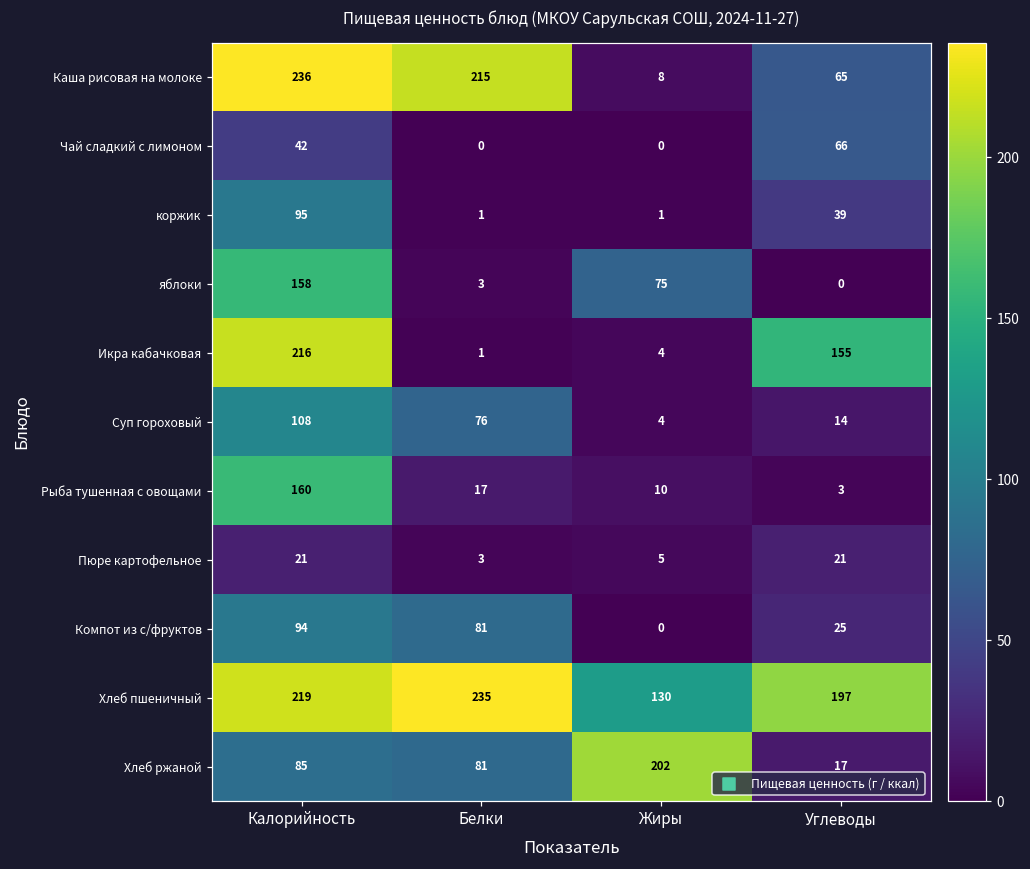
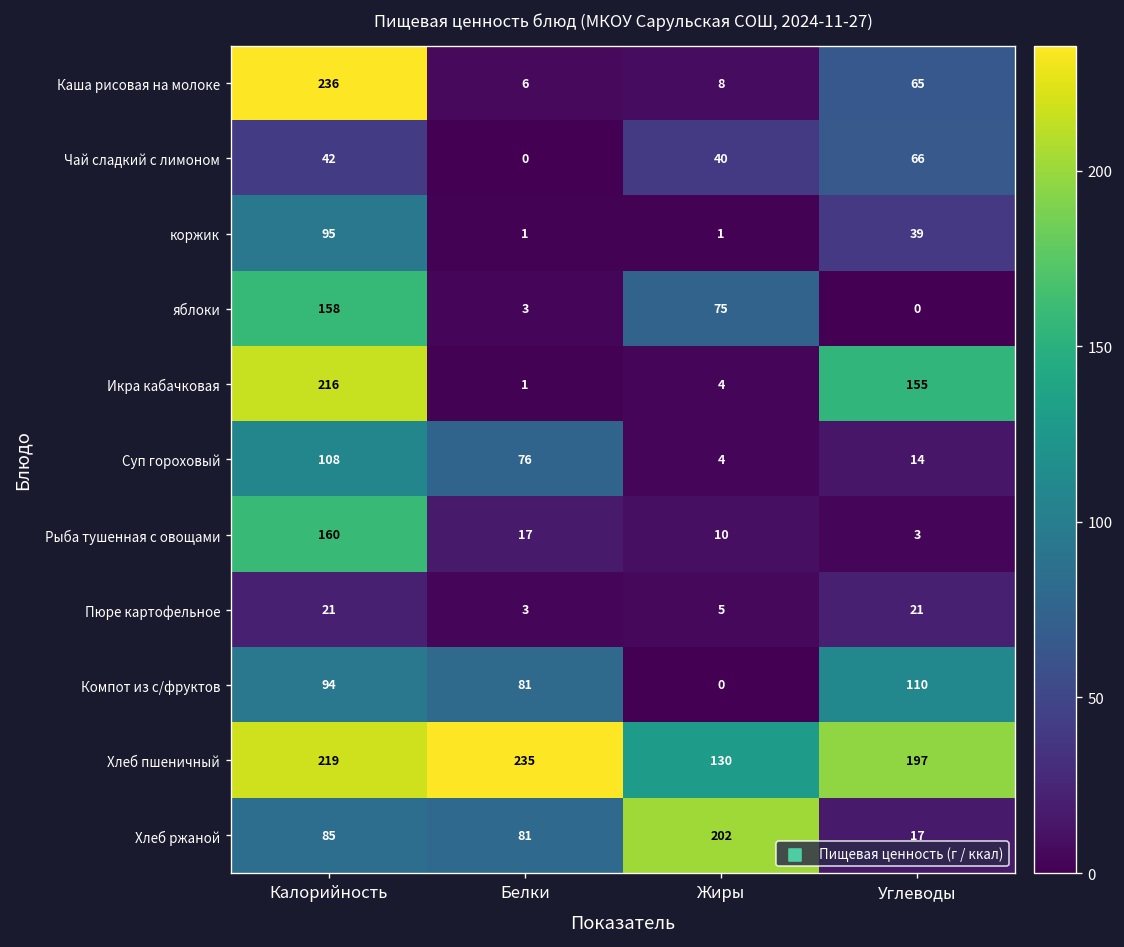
Каша рисовая на молоке, Белки: 215 -> 6
Чай сладкий с лимоном, Жиры: 0 -> 40
Компот из с/фруктов, Углеводы: 25 -> 110
